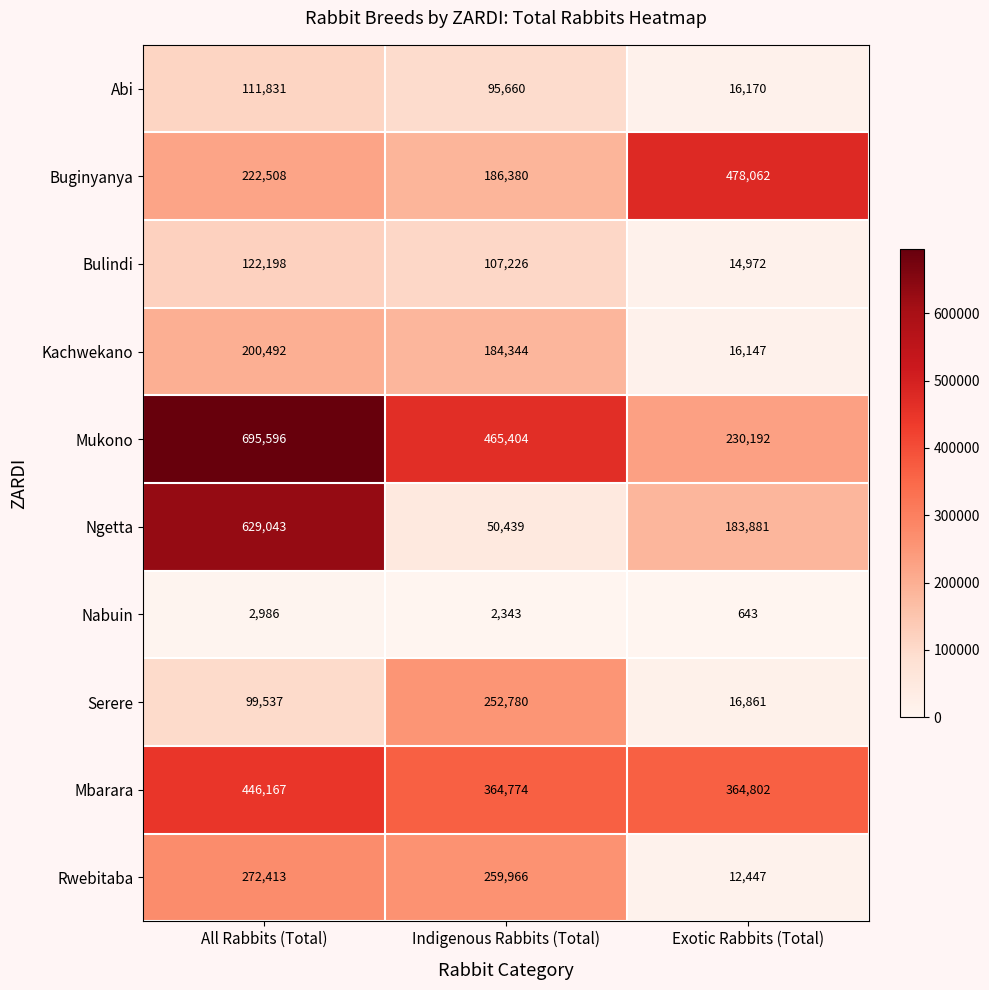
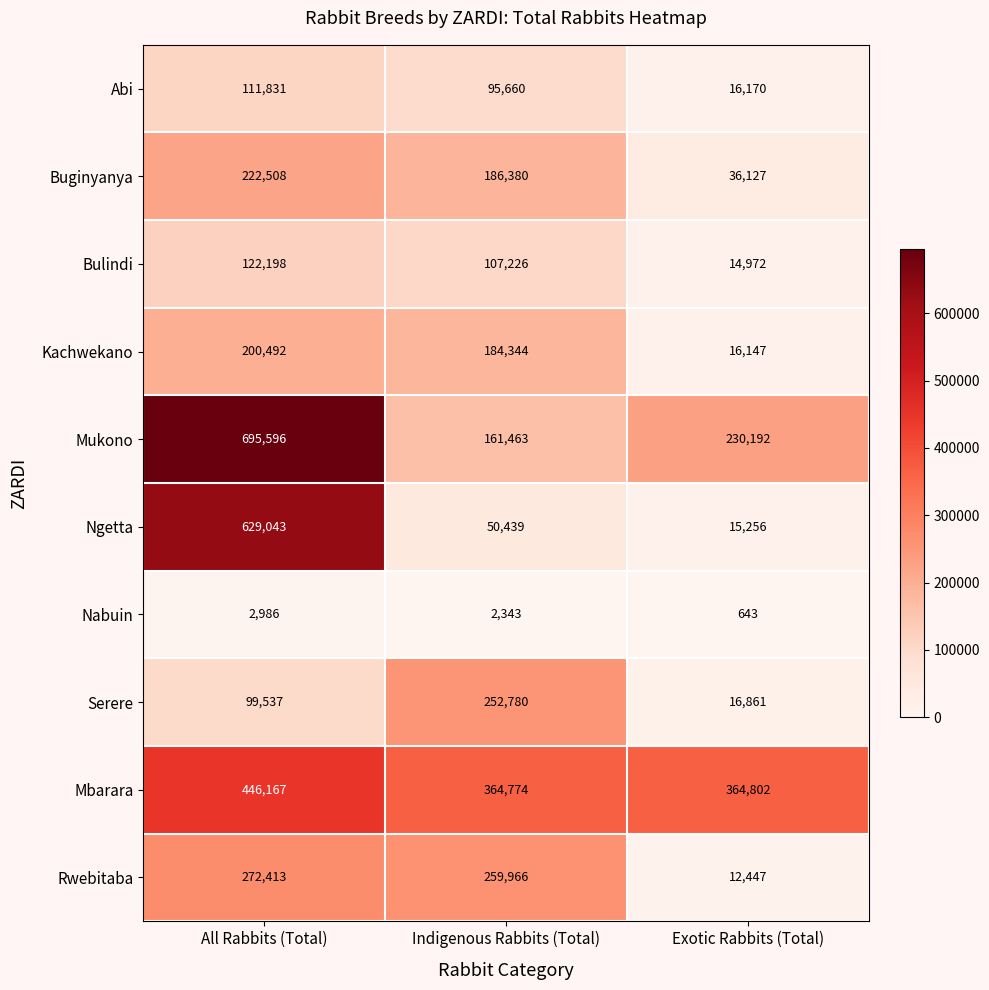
Buginyanya, Exotic Rabbits (Total): 478,062 -> 36,127
Mukono, Indigenous Rabbits (Total): 465,404 -> 161,463
Ngetta, Exotic Rabbits (Total): 183,881 -> 15,256
